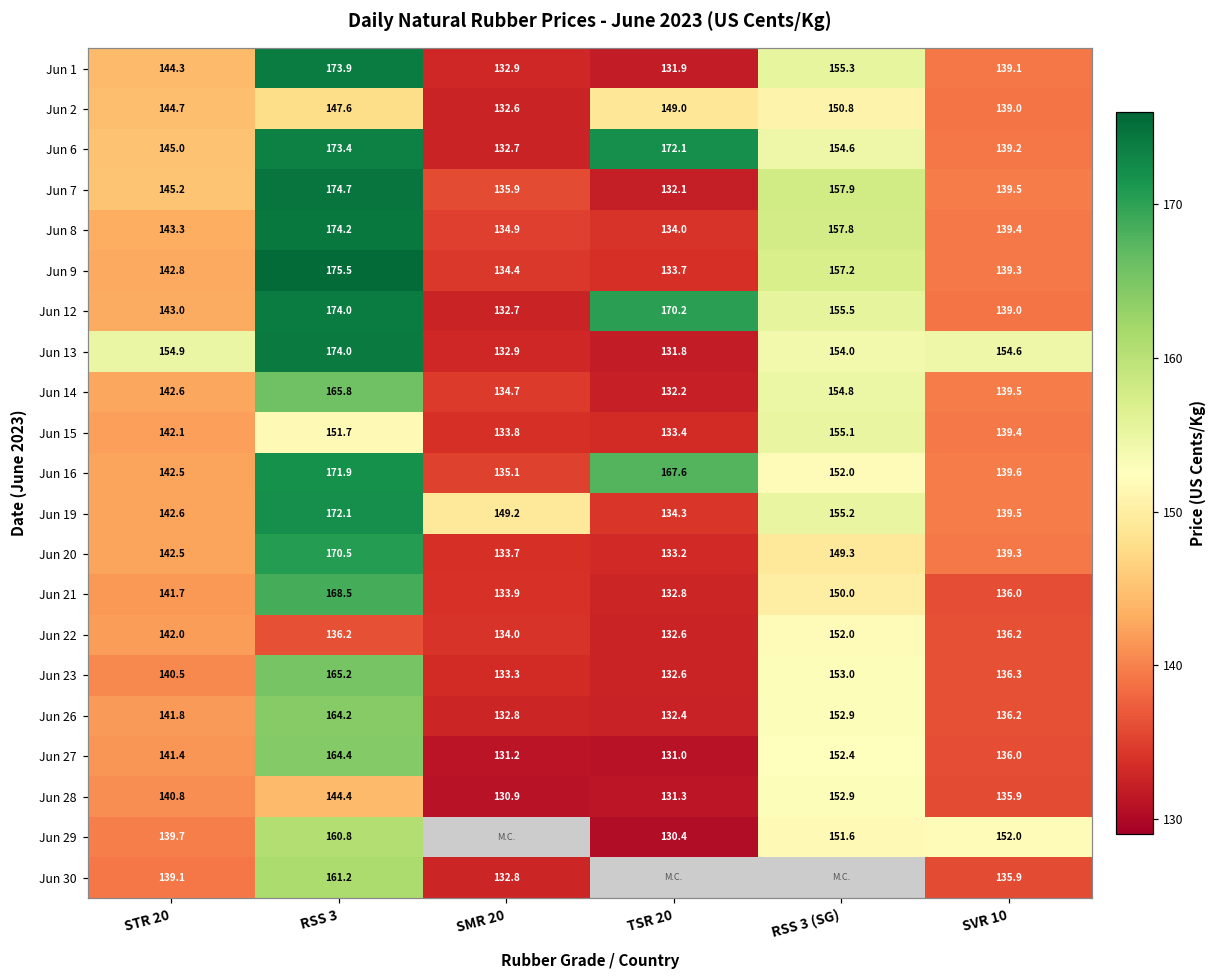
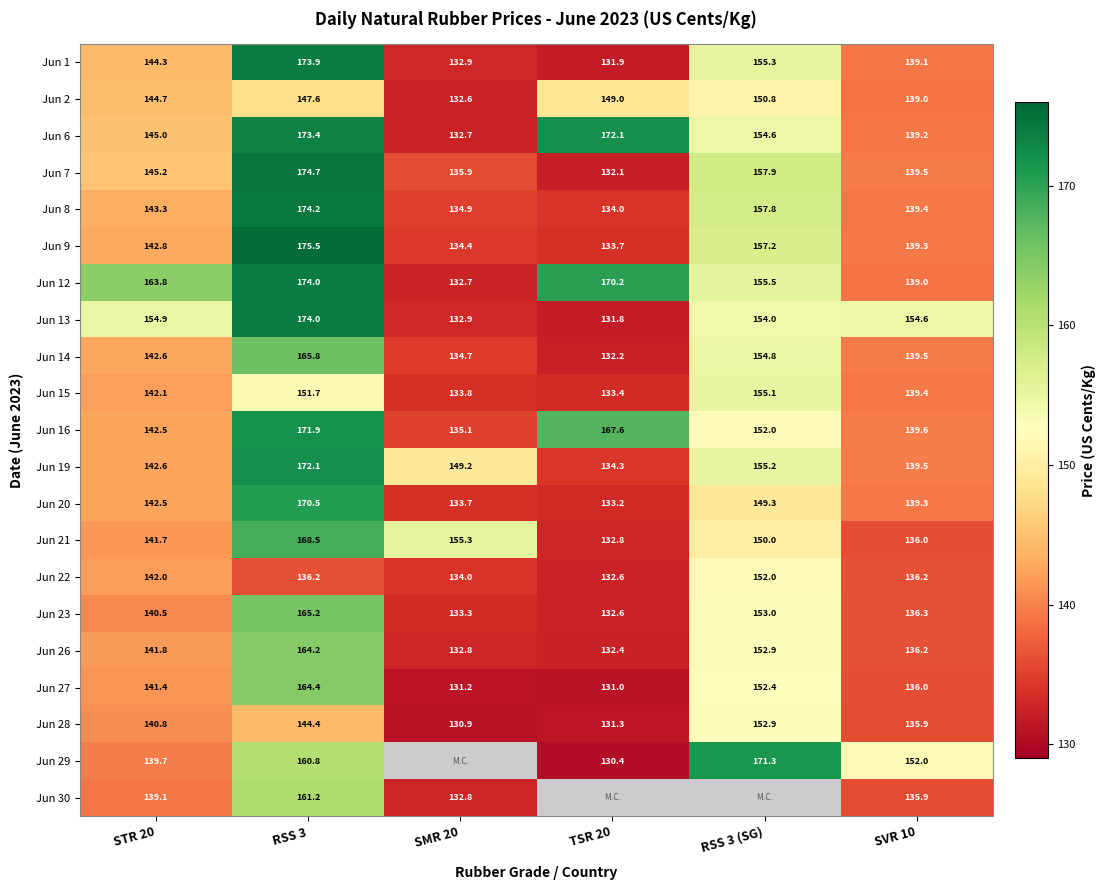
Jun 12, STR 20: 143.0 -> 163.8
Jun 21, SMR 20: 133.9 -> 155.3
Jun 29, RSS 3 (SG): 151.6 -> 171.3
